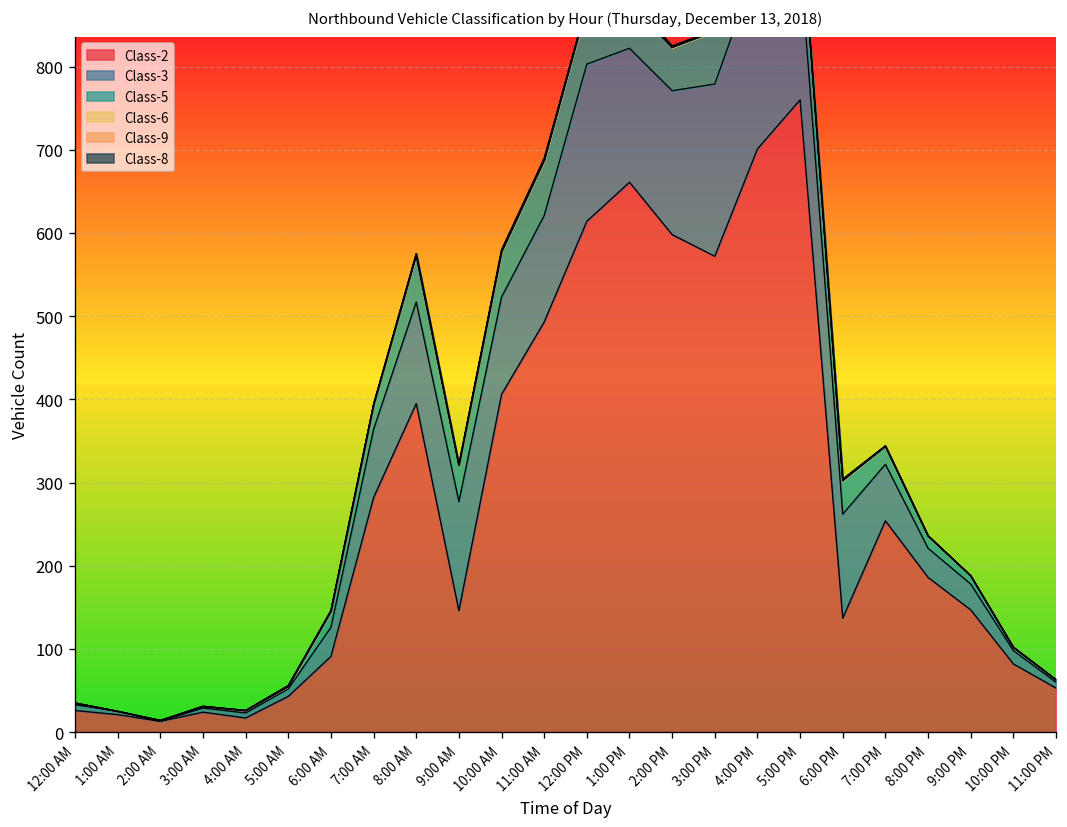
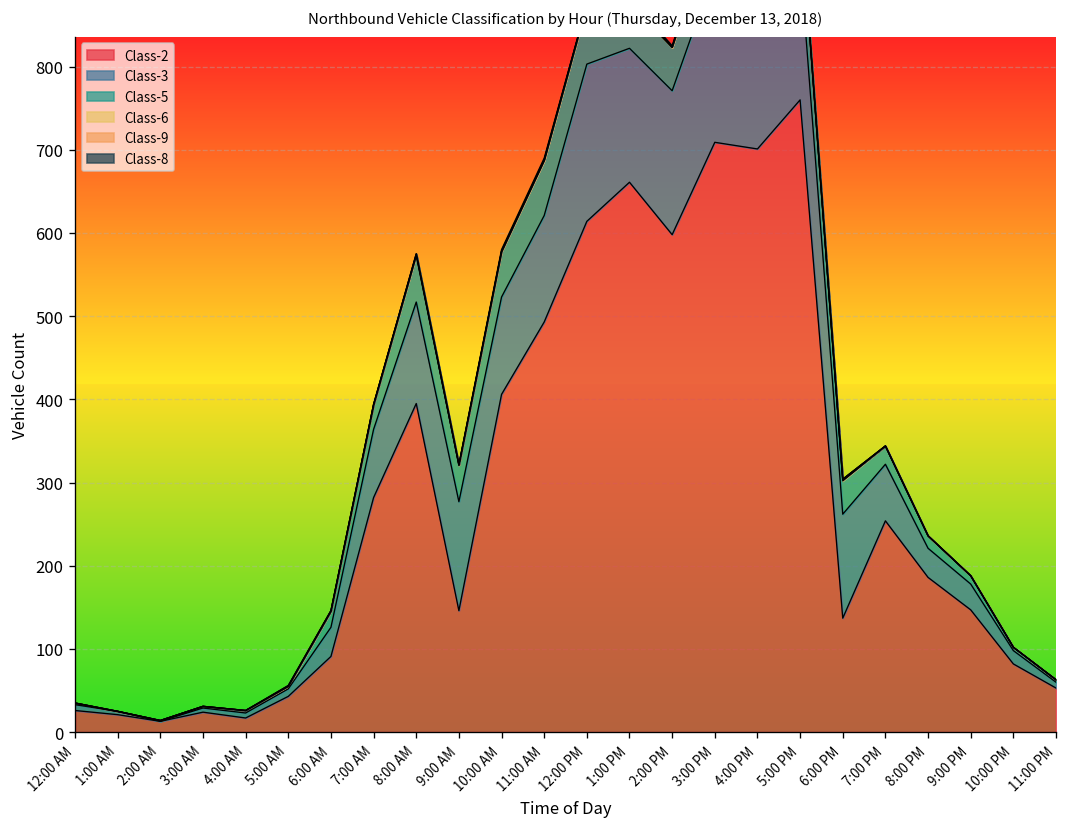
Class-2, 3:00 PM: 570 -> 710
